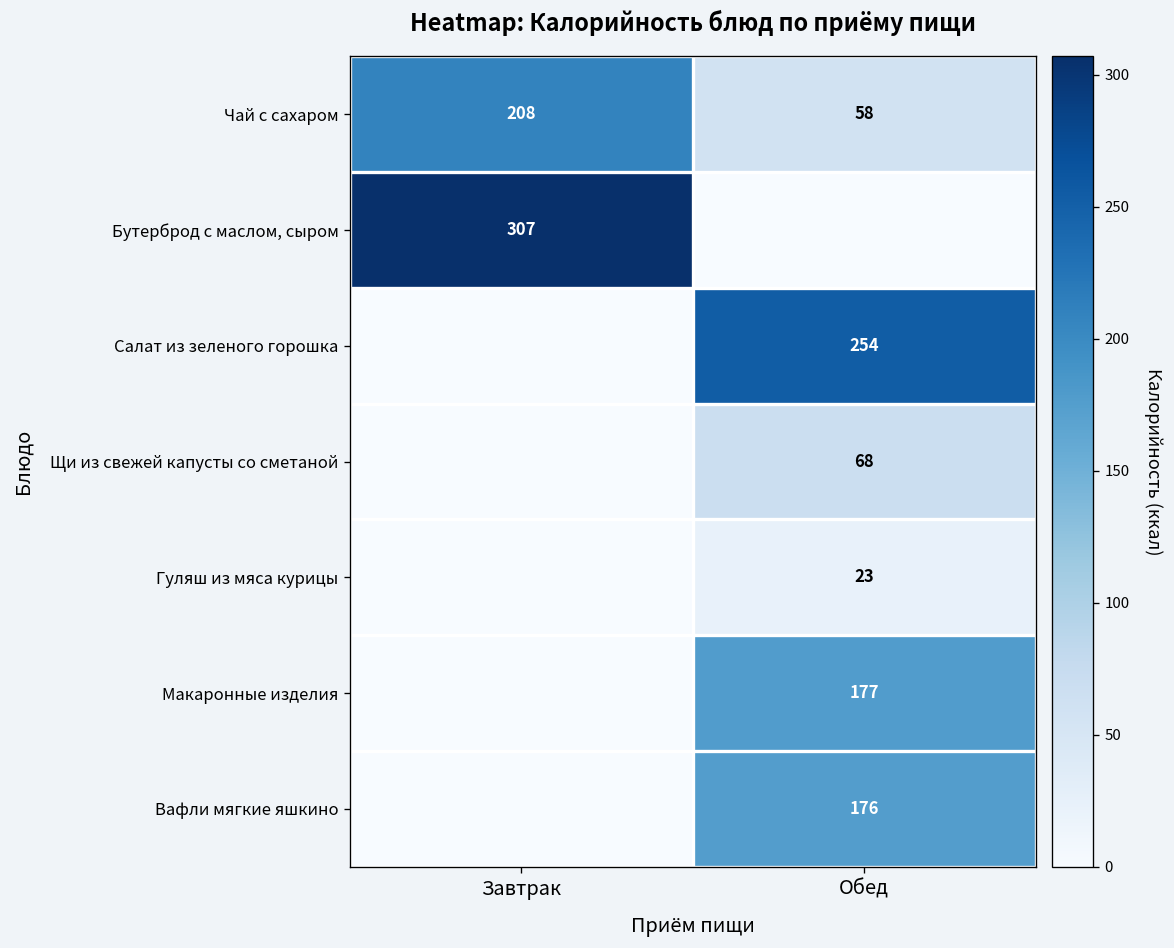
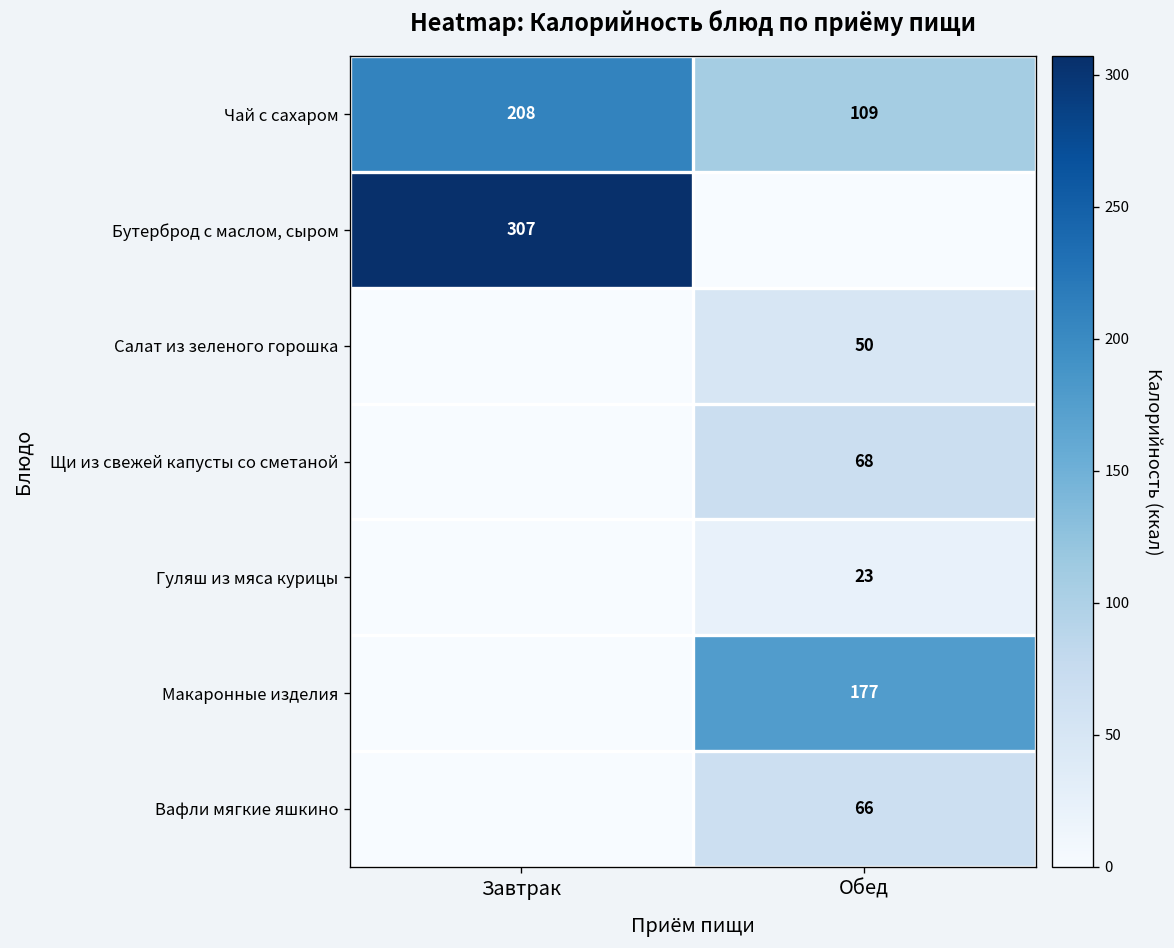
Чай с сахаром, Обед: 58 -> 109
Салат из зеленого горошка, Обед: 254 -> 50
Вафли мягкие яшкино, Обед: 176 -> 66
